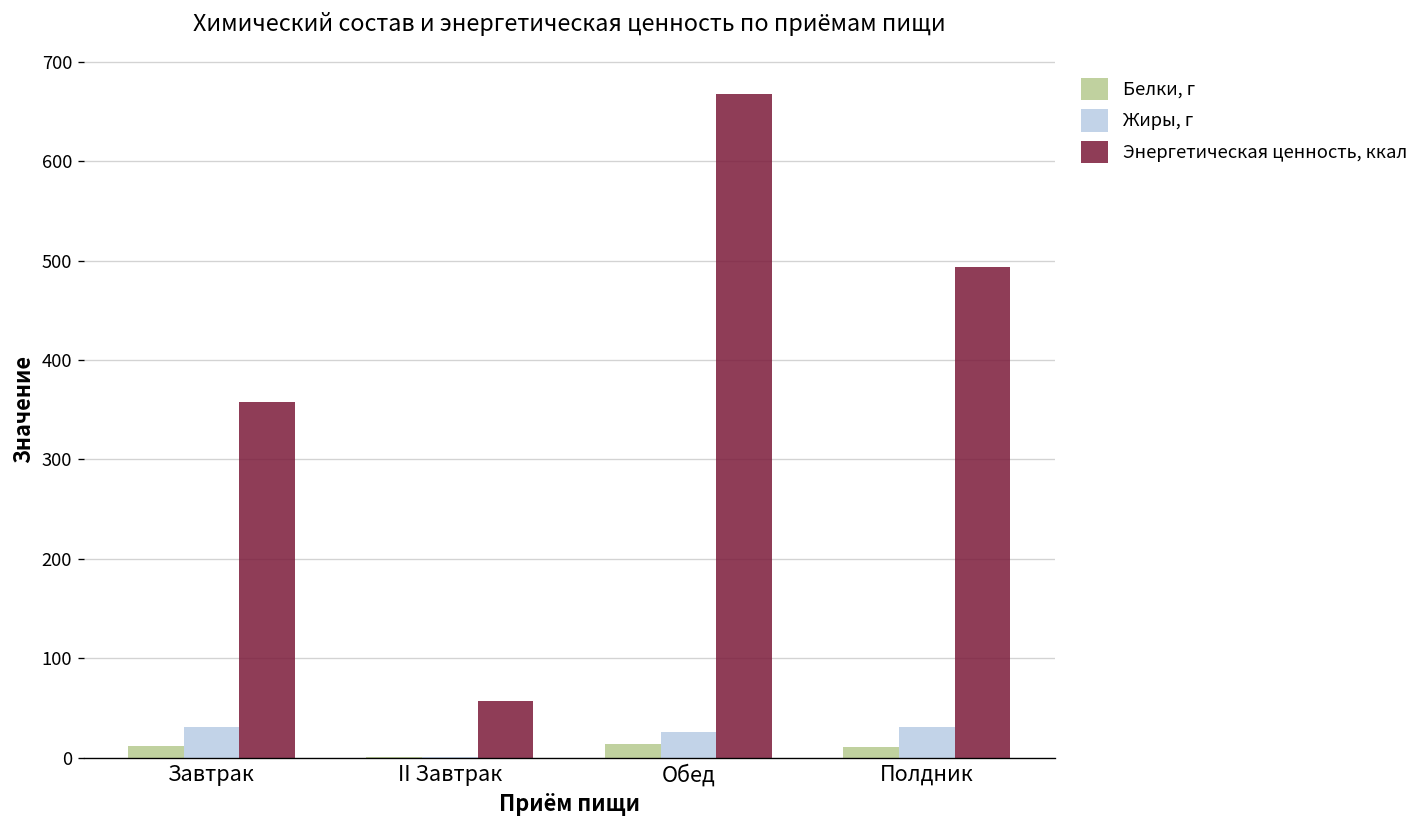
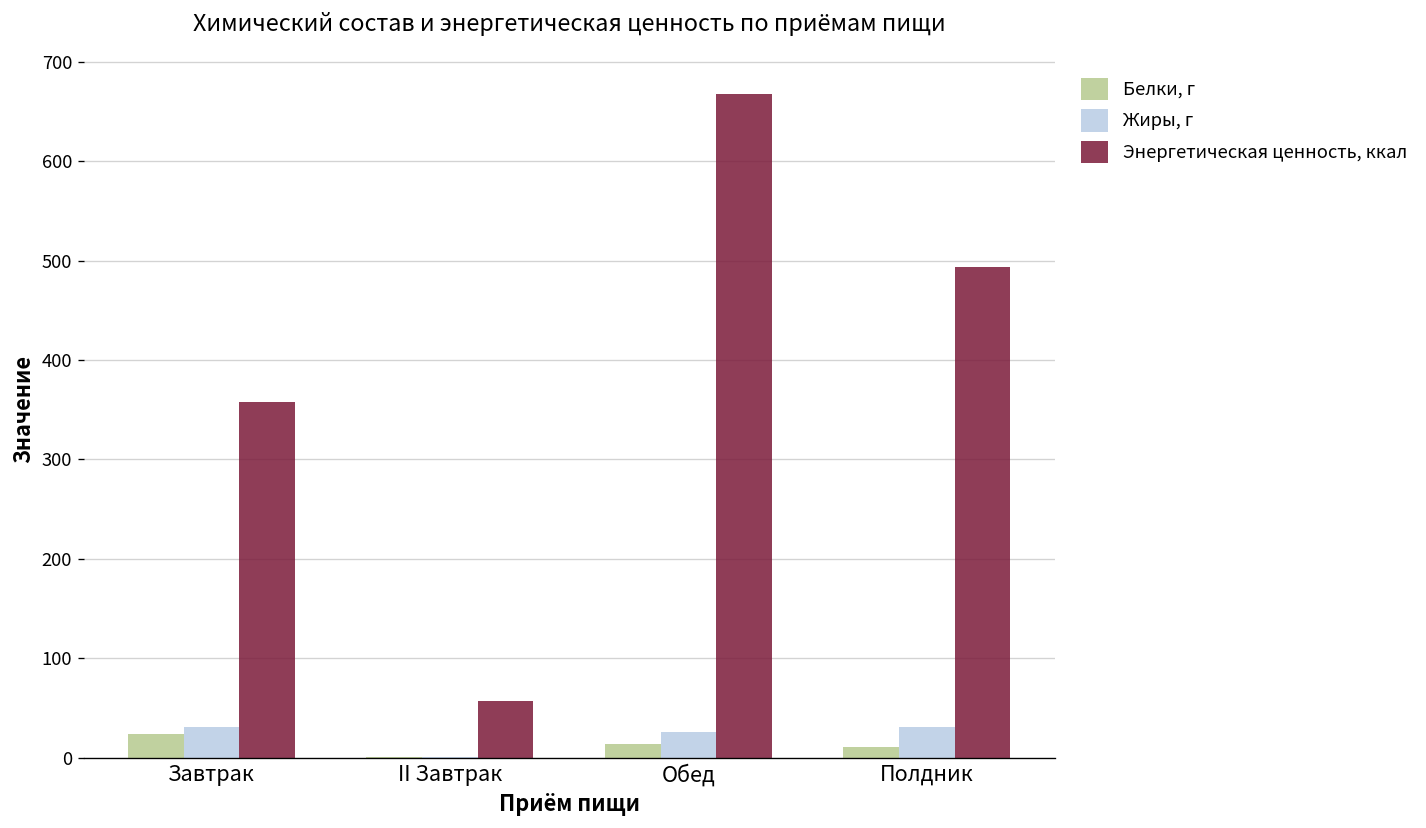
Белки, г, Завтрак: 10 -> 20
